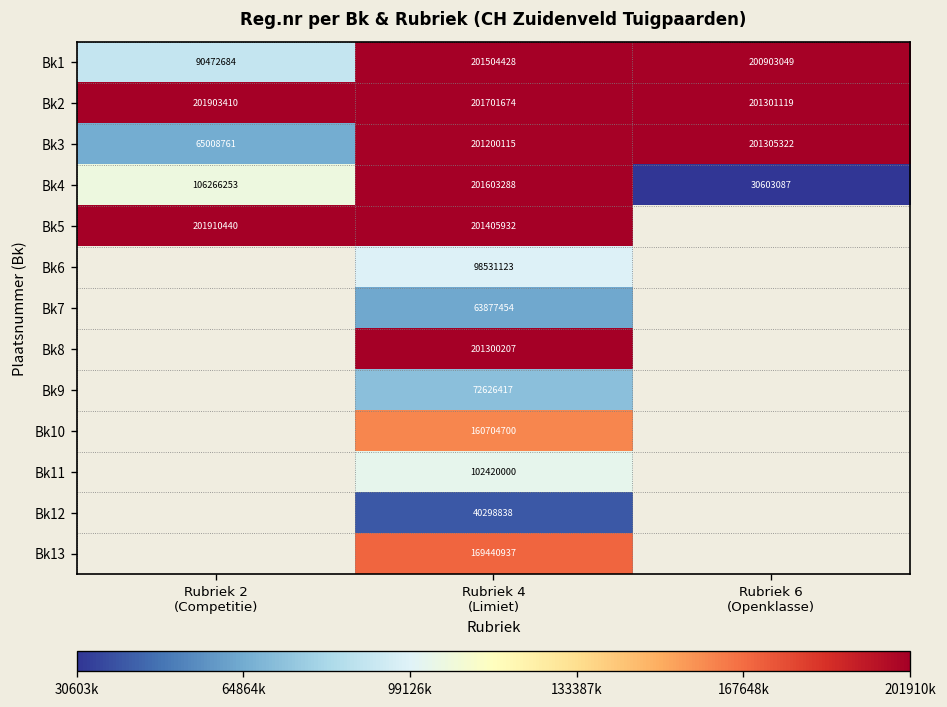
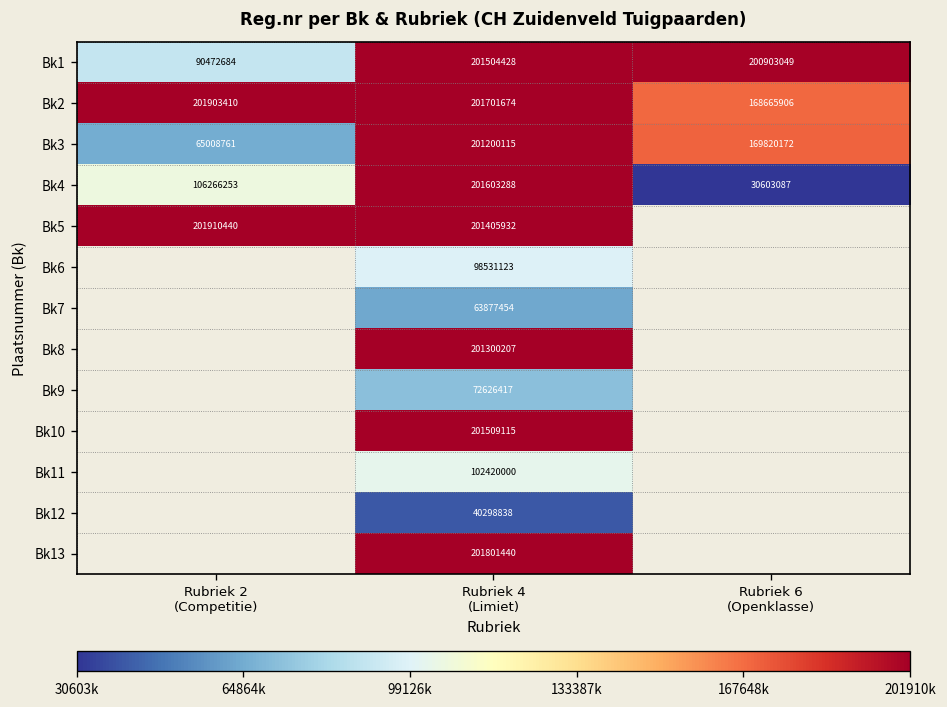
Bk2, Rubriek 6 (Openklasse): 201301119 -> 168665906
Bk3, Rubriek 6 (Openklasse): 201305322 -> 169820172
Bk10, Rubriek 4 (Limiet): 160704700 -> 201509115
Bk13, Rubriek 4 (Limiet): 169440937 -> 201801440
